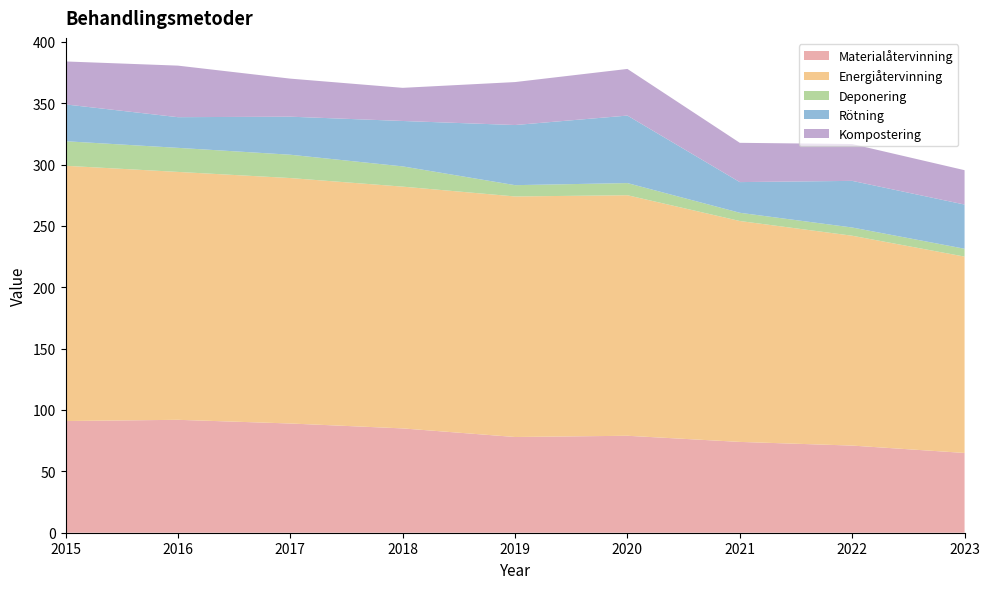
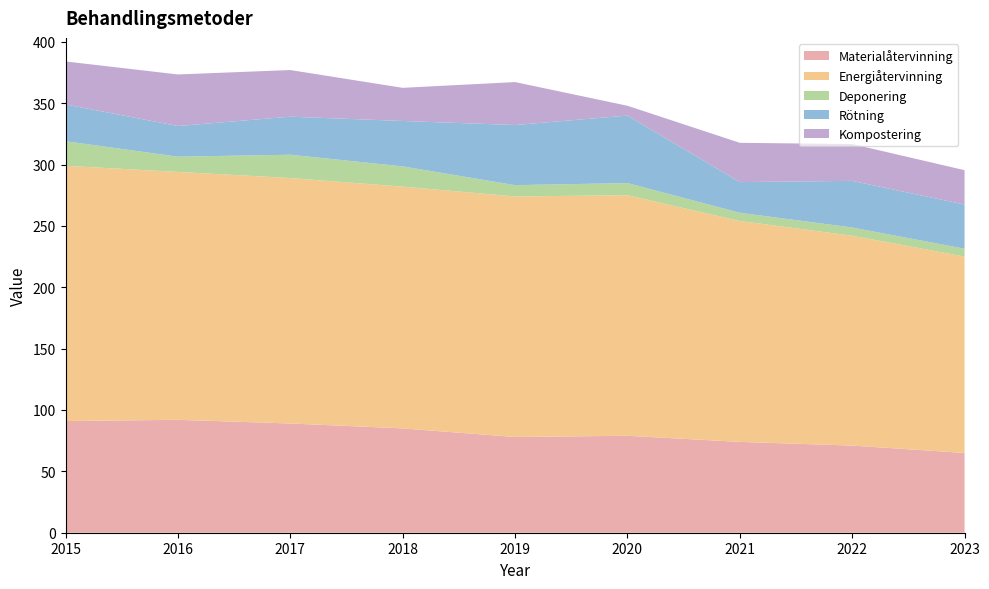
Deponering, 2016: 20 -> 12
Kompostering, 2017: 31 -> 38
Kompostering, 2020: 38 -> 8
